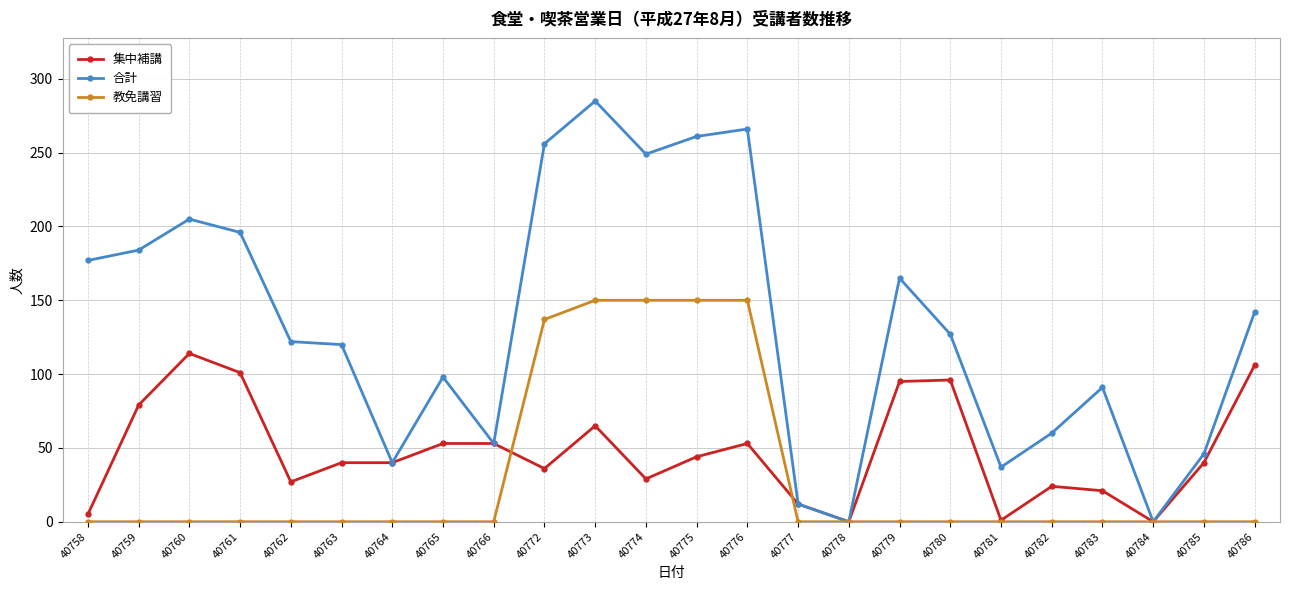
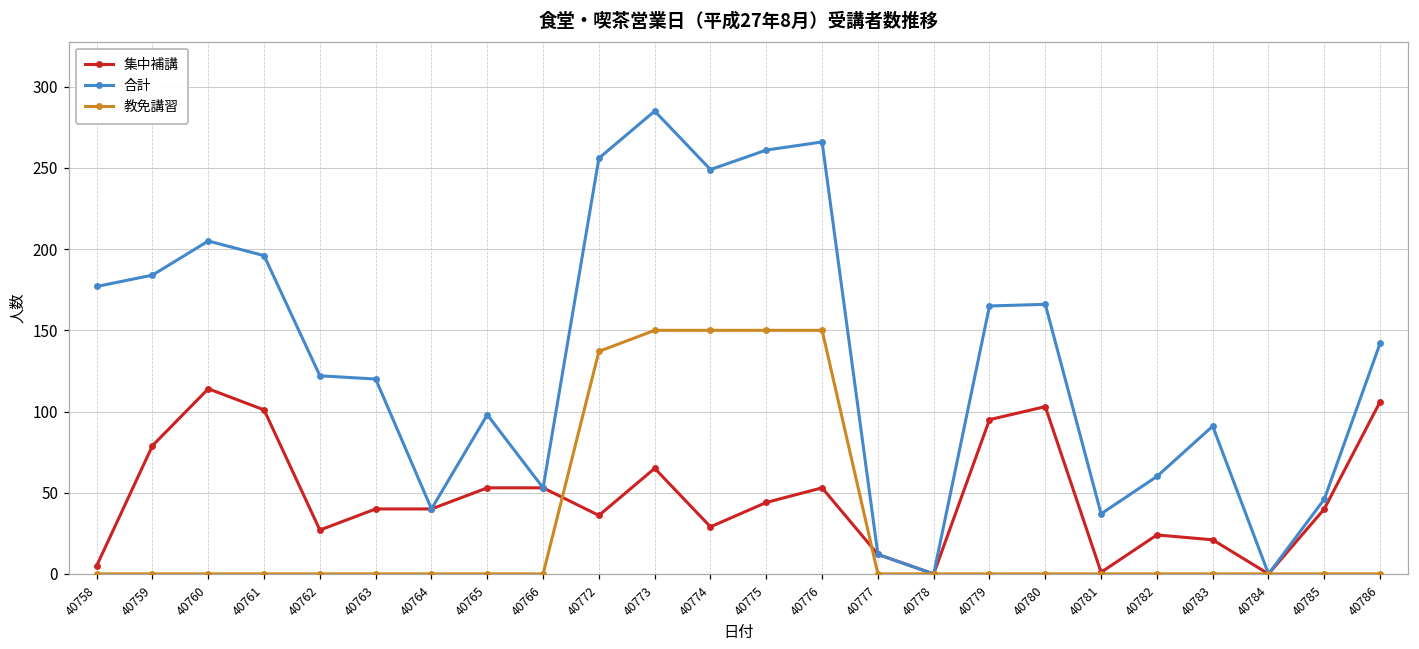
集中補講, 40780: 96 -> 103
合計, 40780: 127 -> 166
